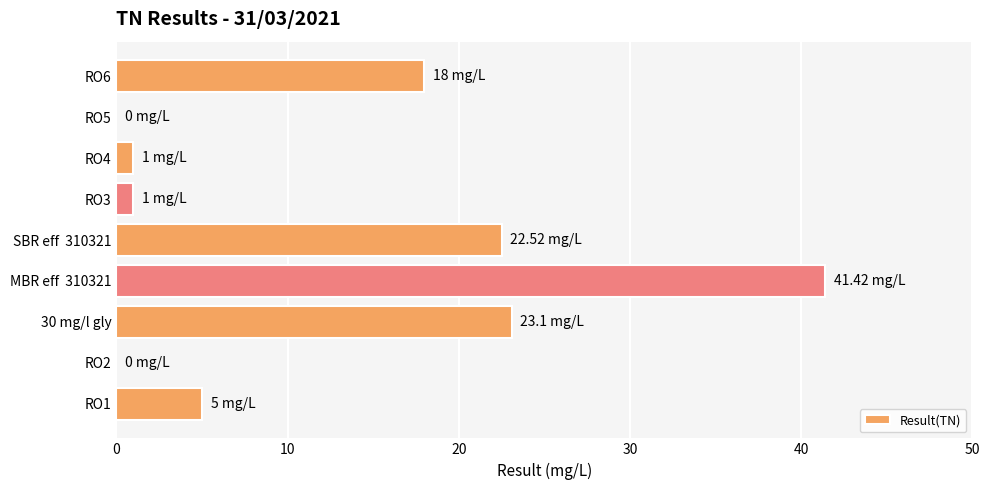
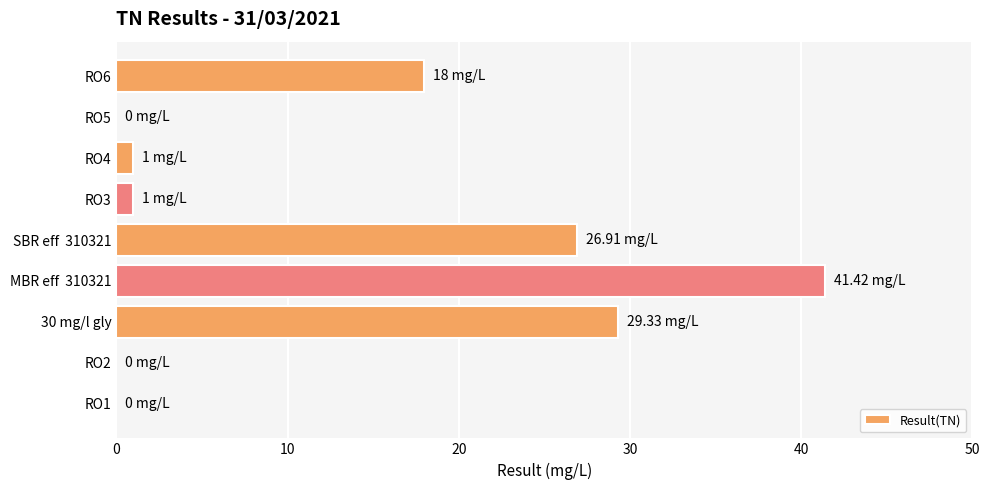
SBR eff 310321: 22.52 -> 26.91
30 mg/l gly: 23.1 -> 29.33
RO1: 5 -> 0
